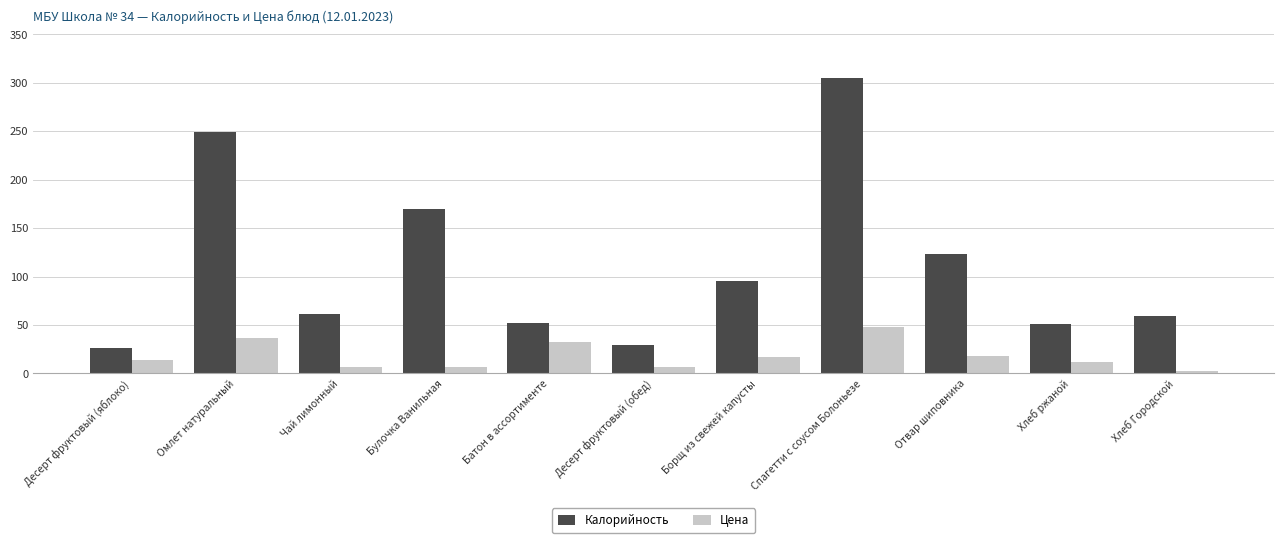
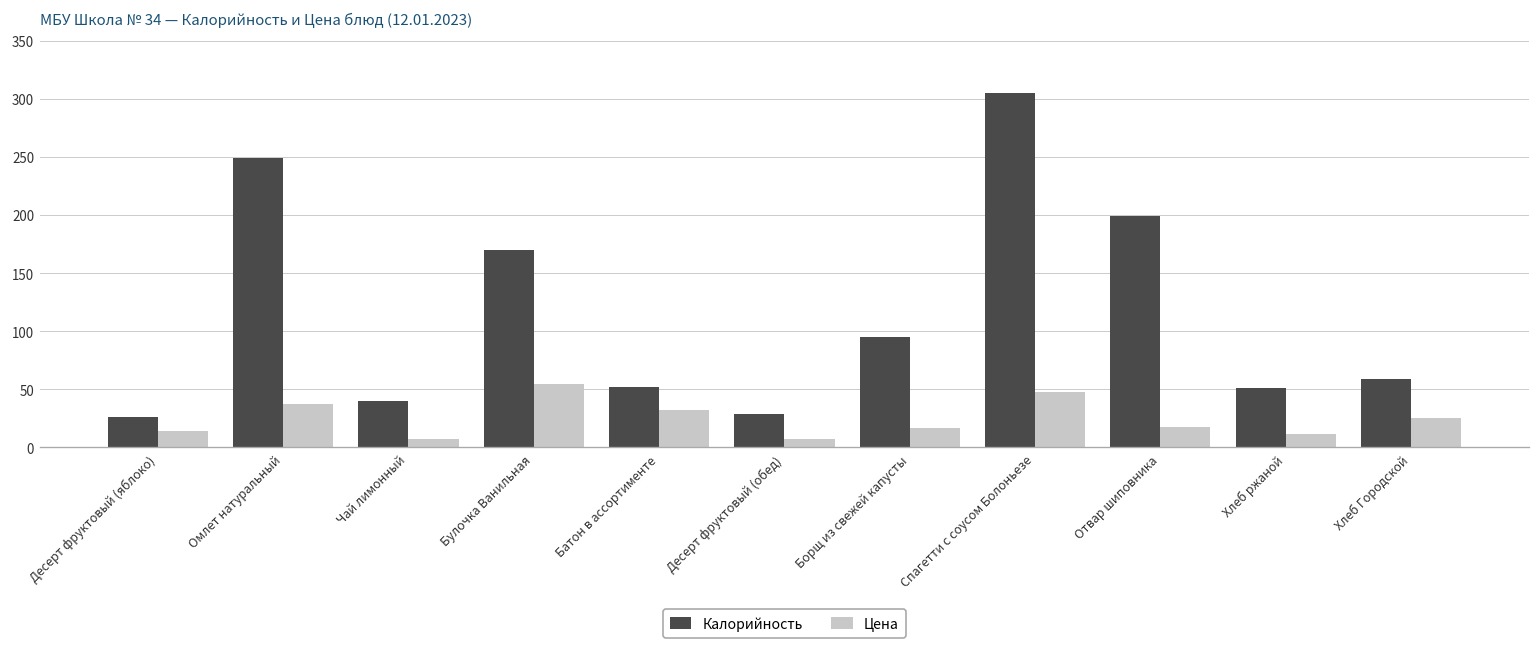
Калорийность, Чай лимонный: 60 -> 40
Цена, Булочка Ванильная: 10 -> 50
Калорийность, Отвар шиповника: 120 -> 200
Цена, Хлеб Городской: 0 -> 30
